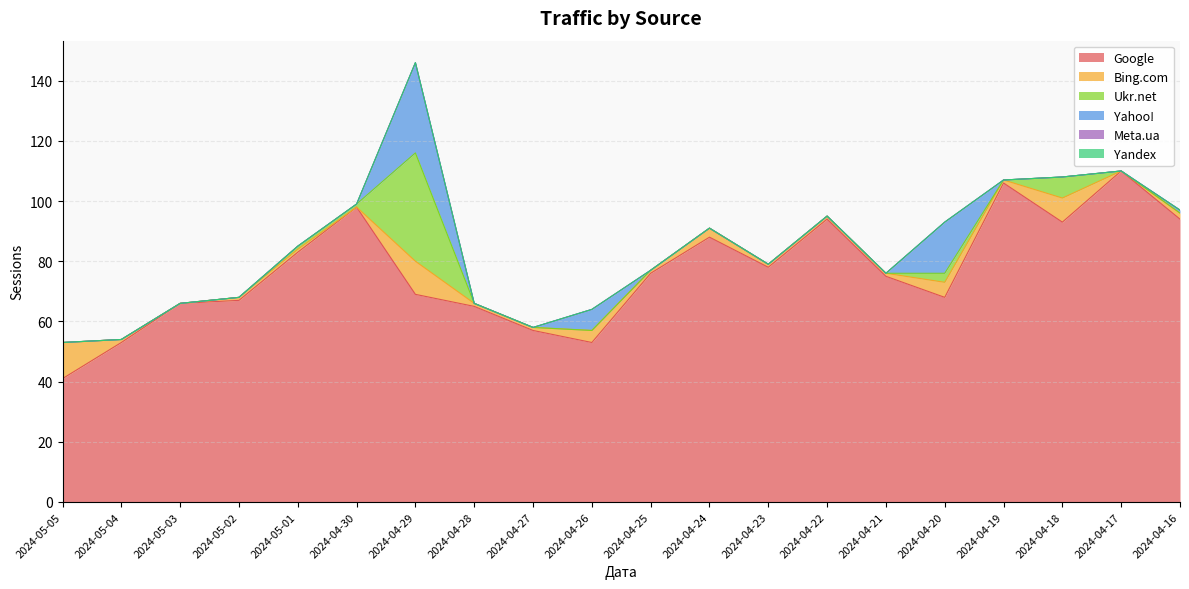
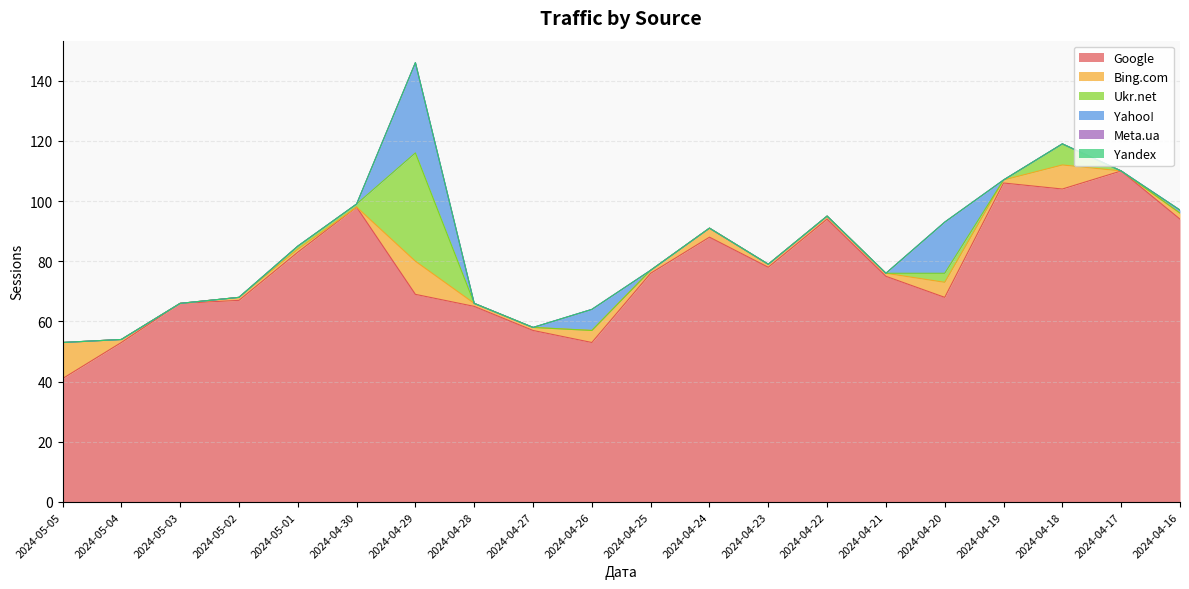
Google, 2024-04-18: 93 -> 104
